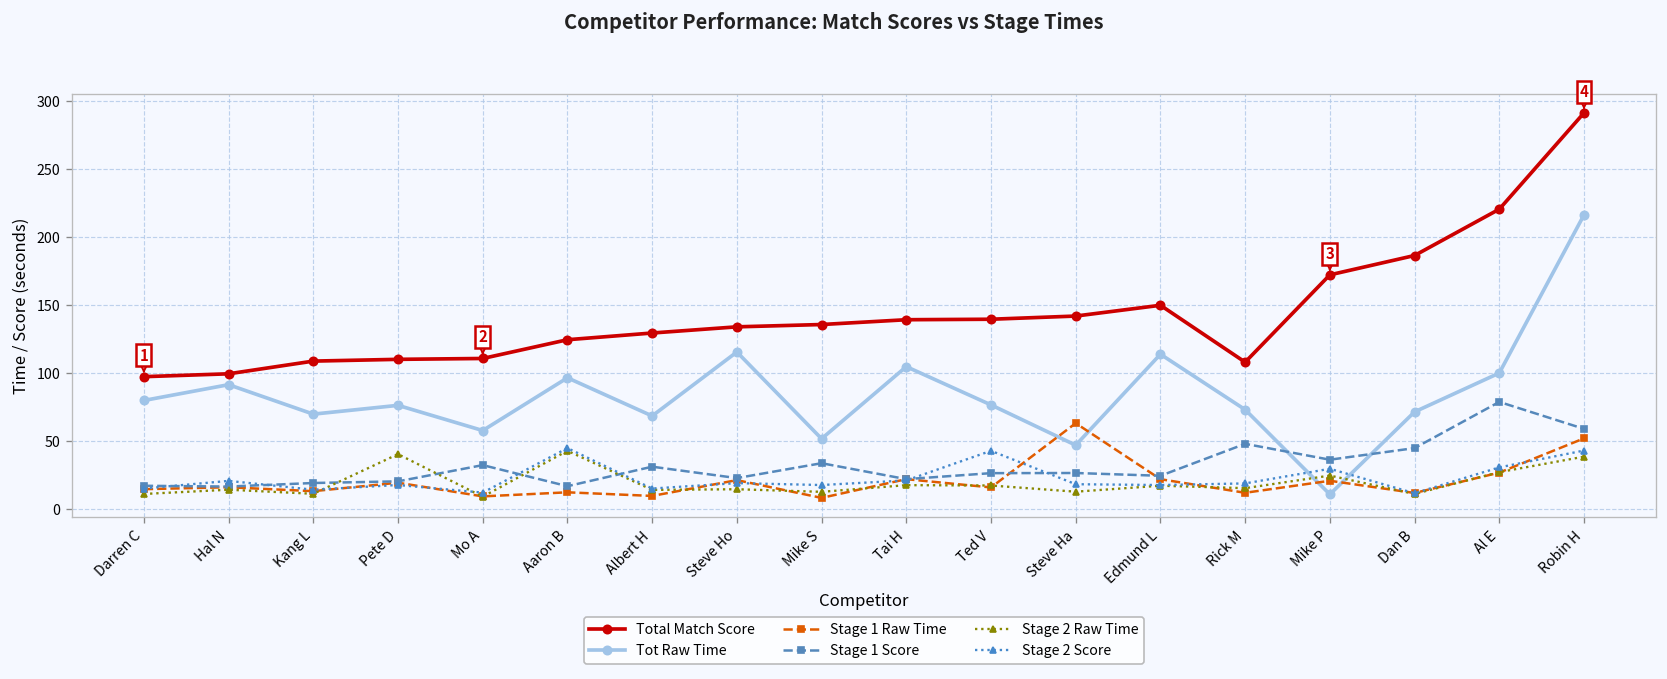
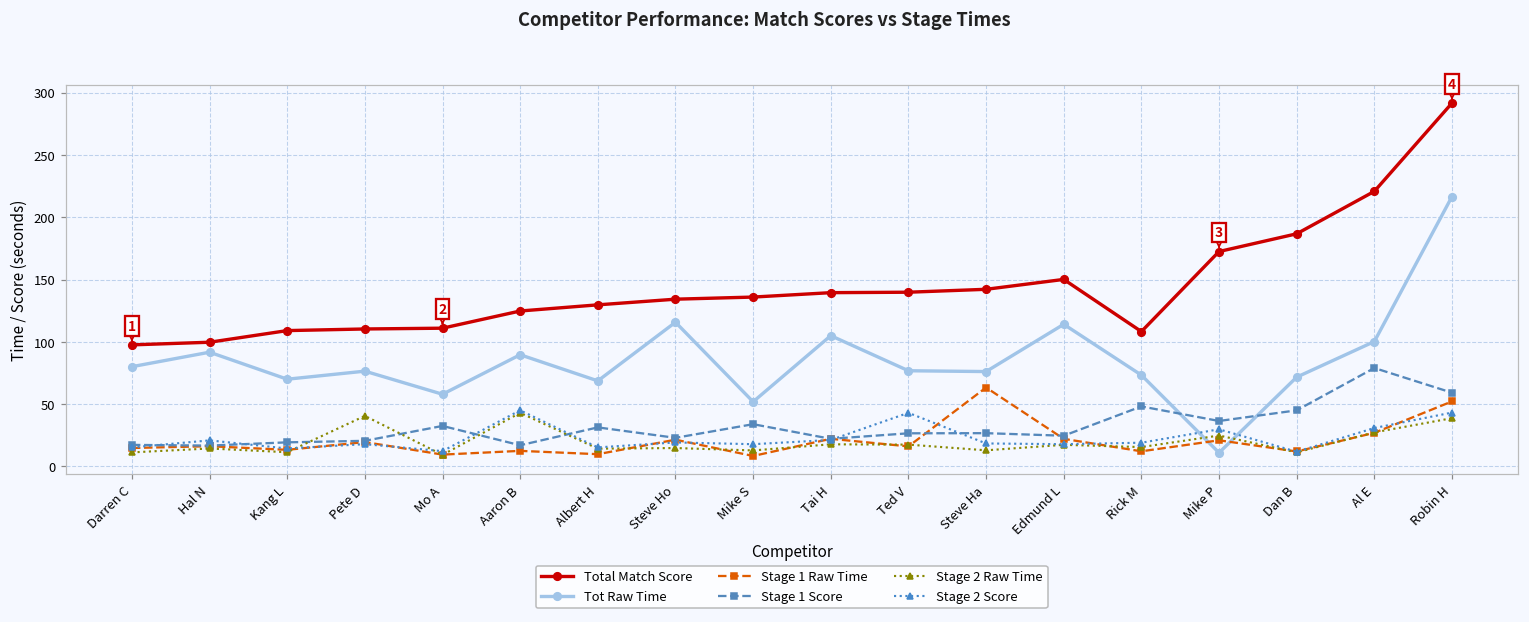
Tot Raw Time, Aaron B: 97 -> 90
Tot Raw Time, Steve Ha: 47 -> 76
